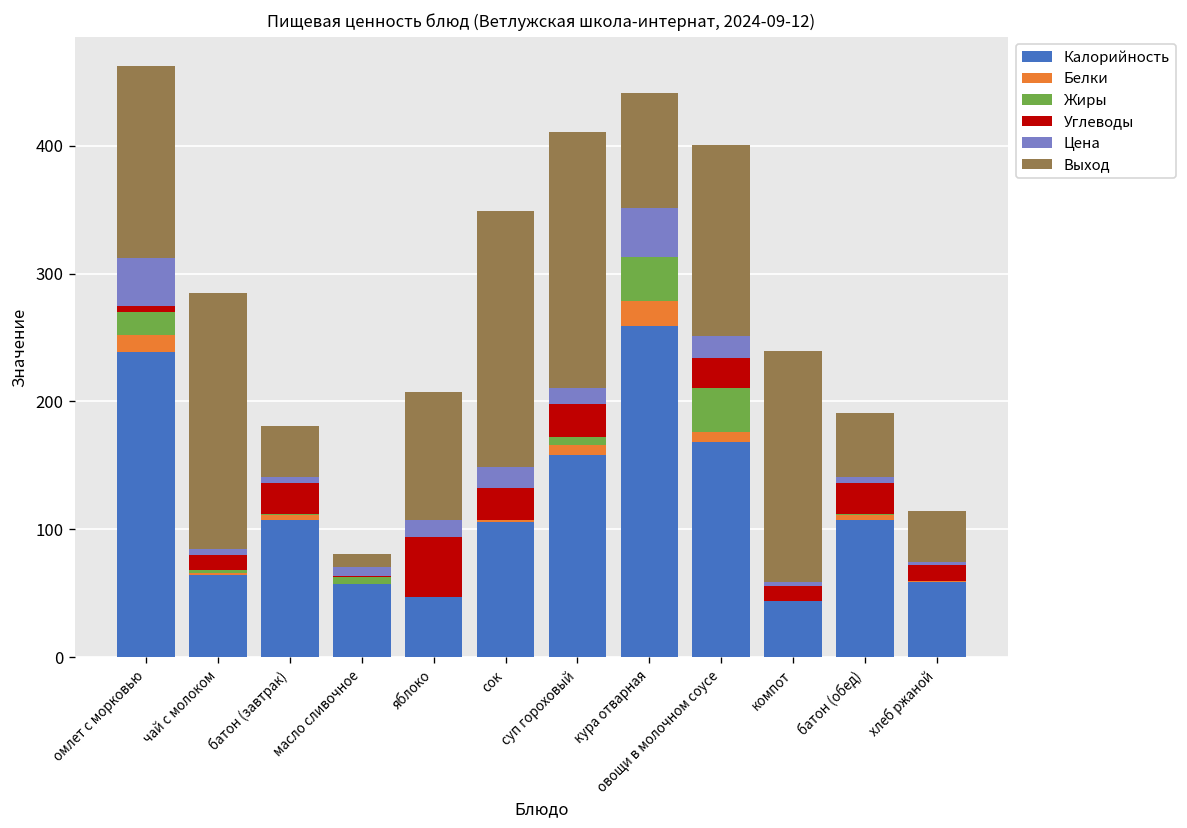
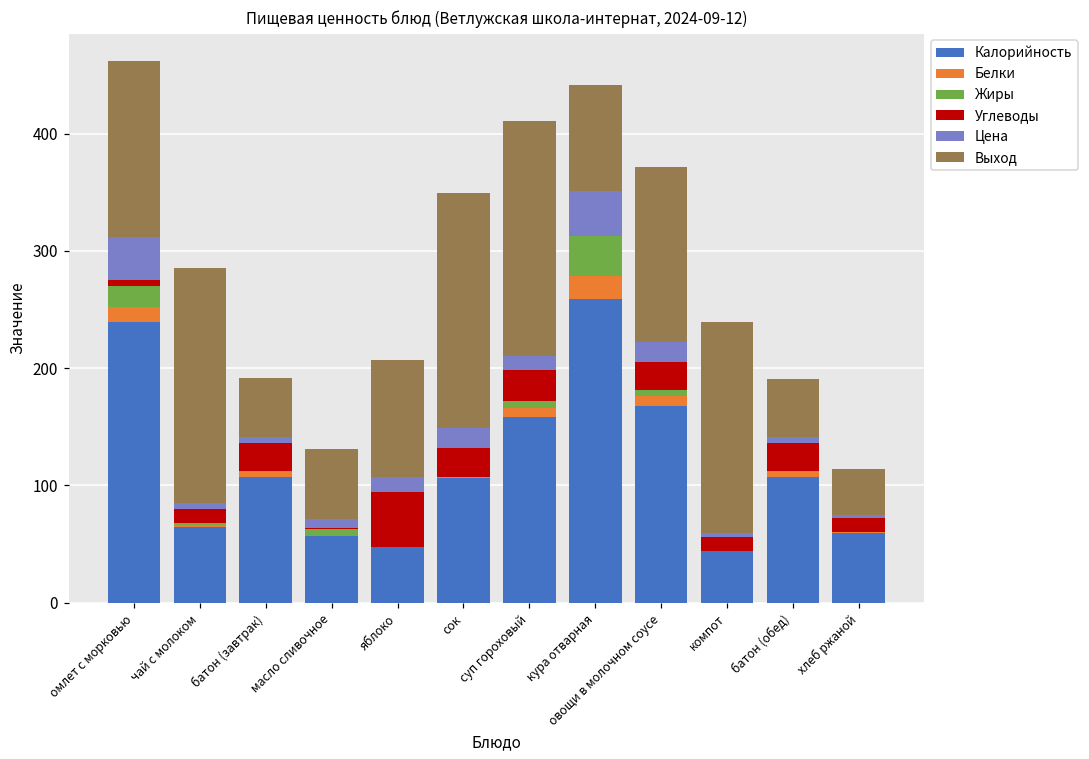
Выход, батон (завтрак): 40 -> 50
Выход, масло сливочное: 10 -> 60
Жиры, овощи в молочном соусе: 34 -> 5
